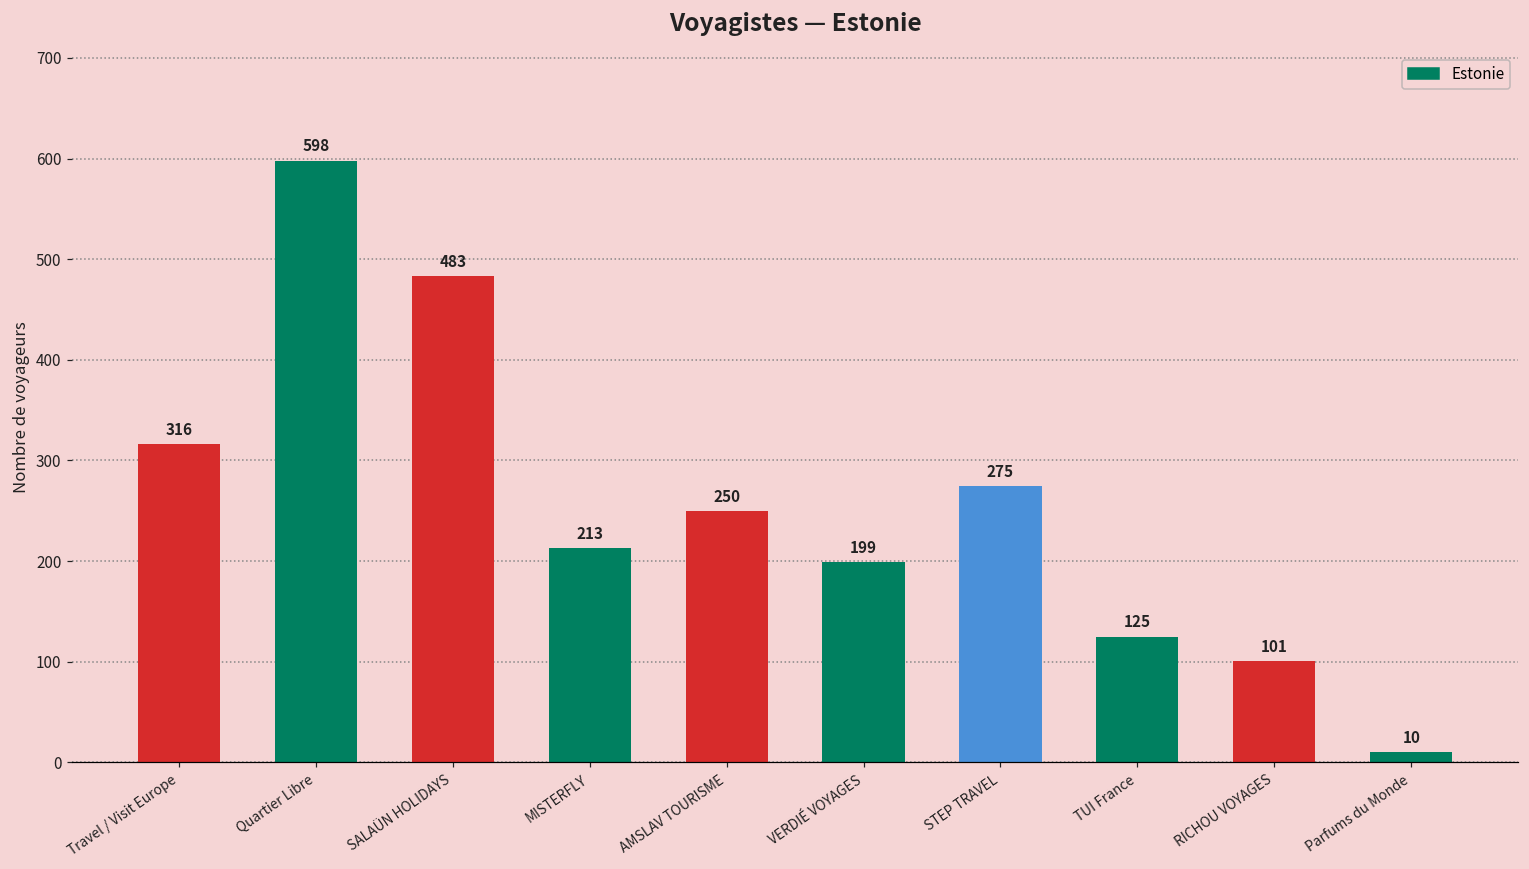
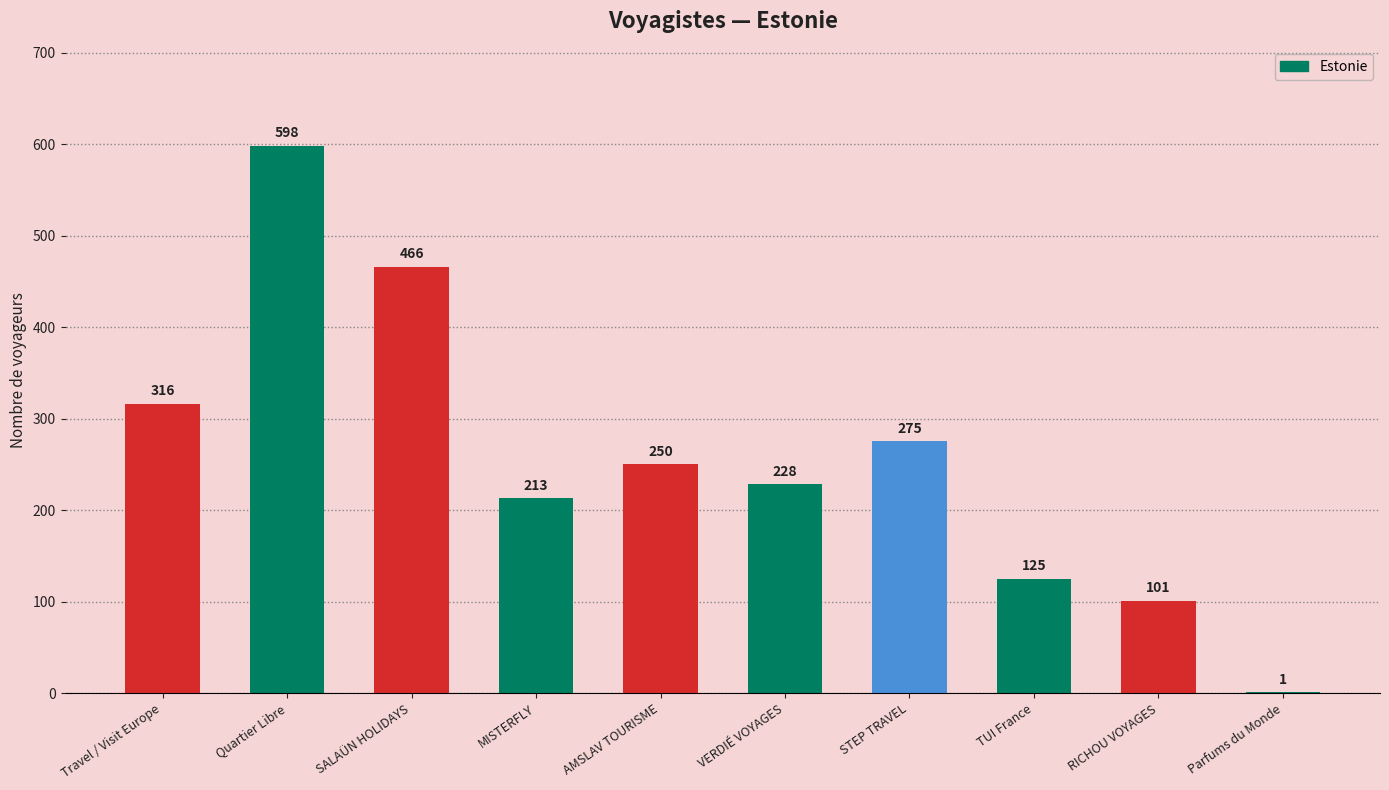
SALAÜN HOLIDAYS: 483 -> 466
VERDIÉ VOYAGES: 199 -> 228
Parfums du Monde: 10 -> 1
